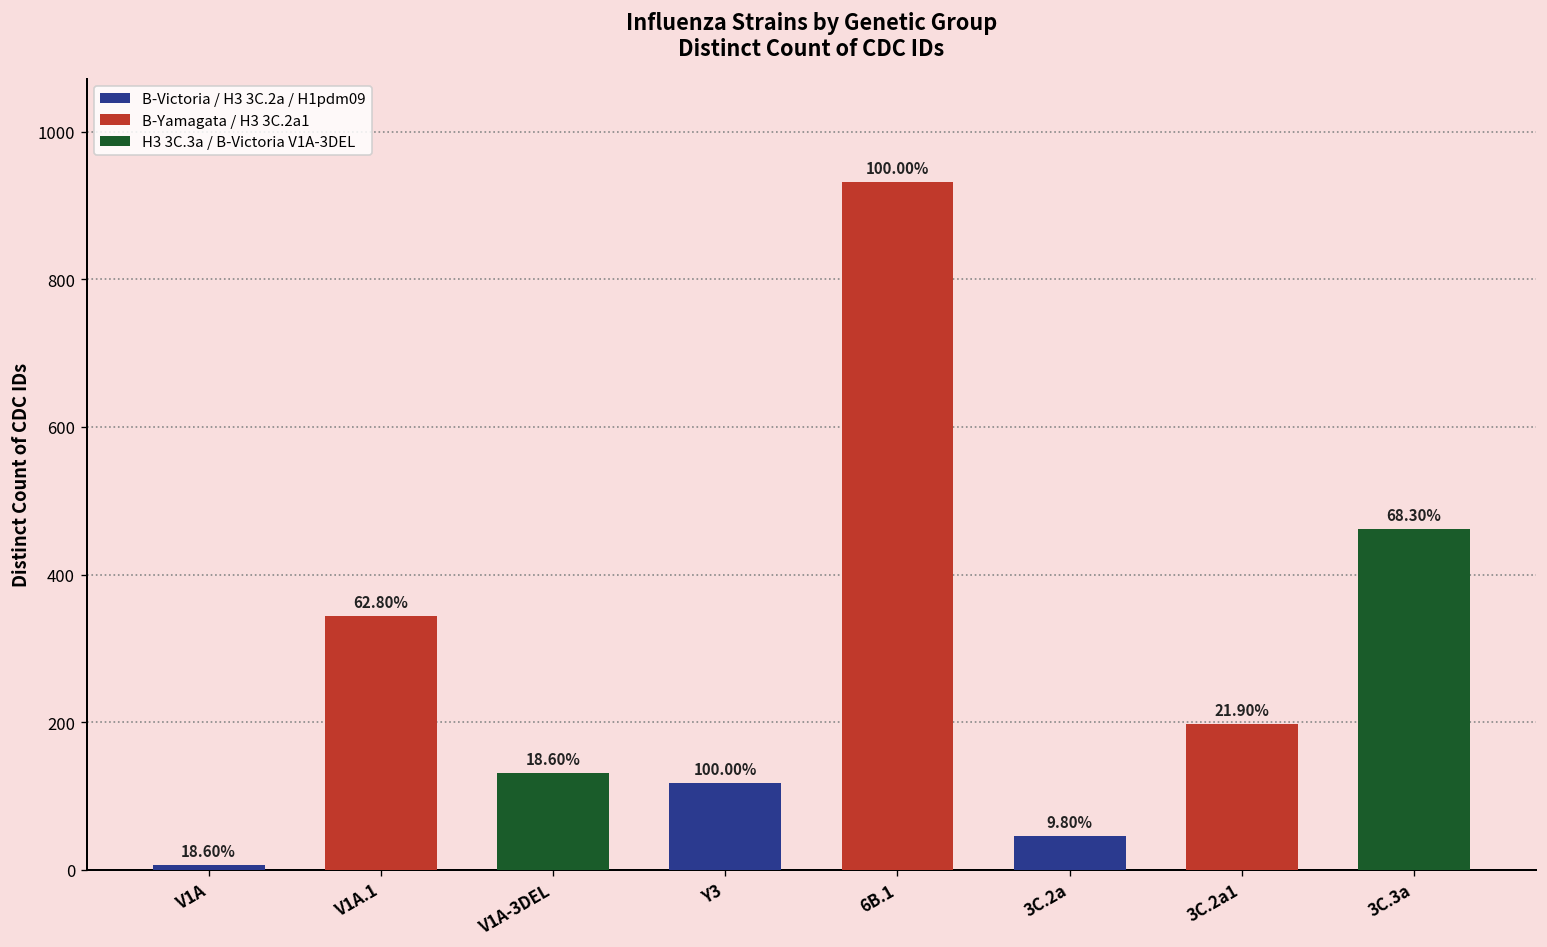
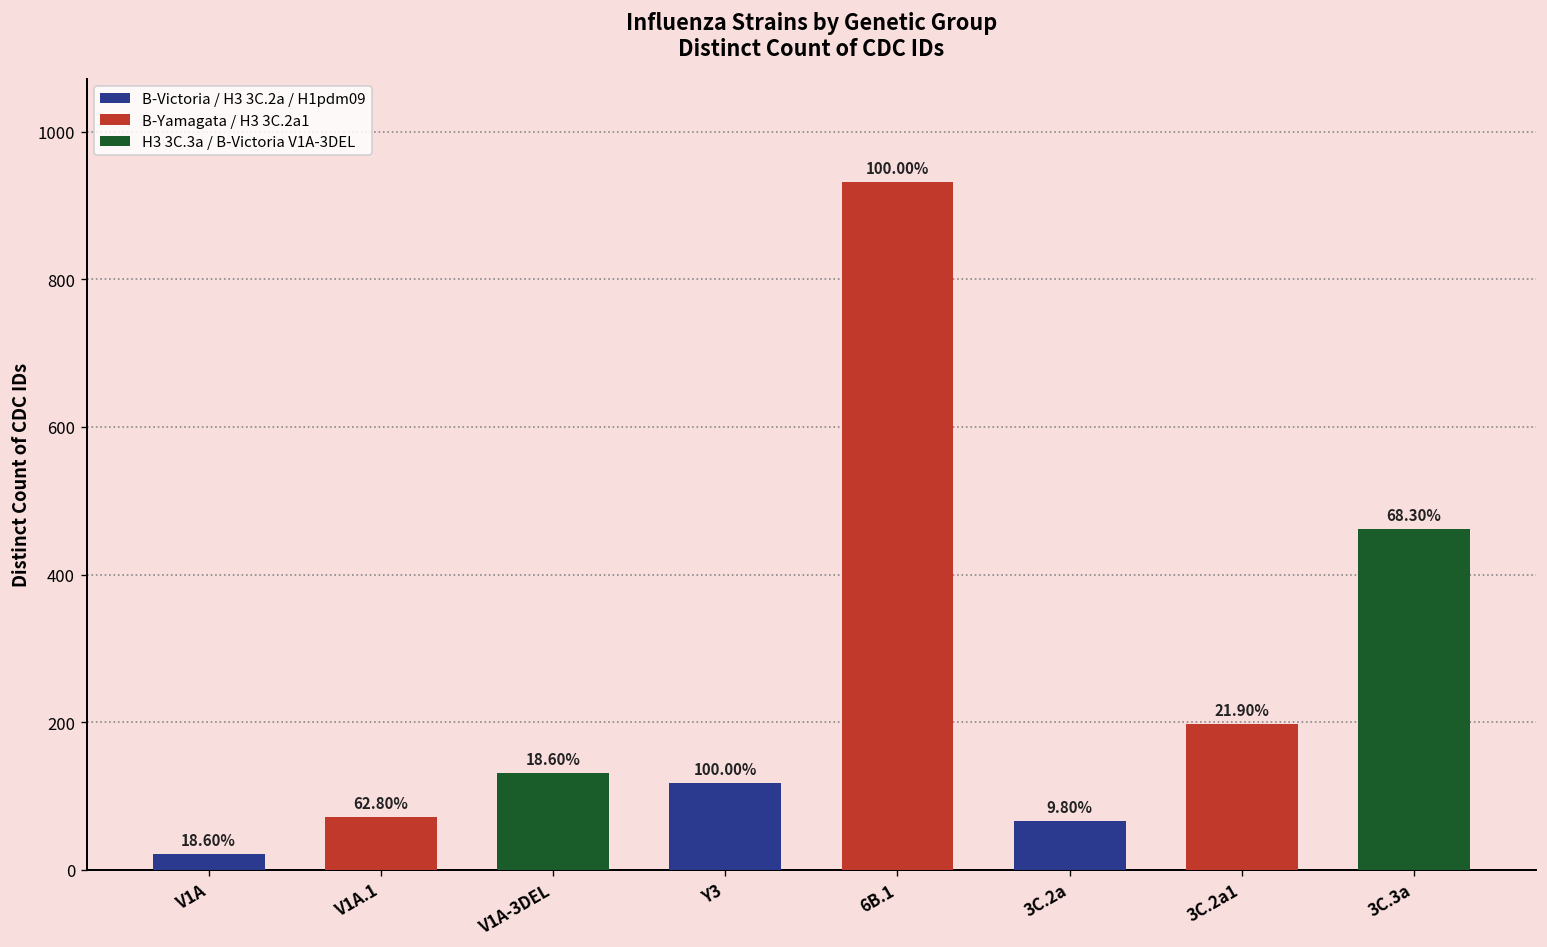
V1A: 10 -> 20
V1A.1: 340 -> 70
3C.2a: 50 -> 70
